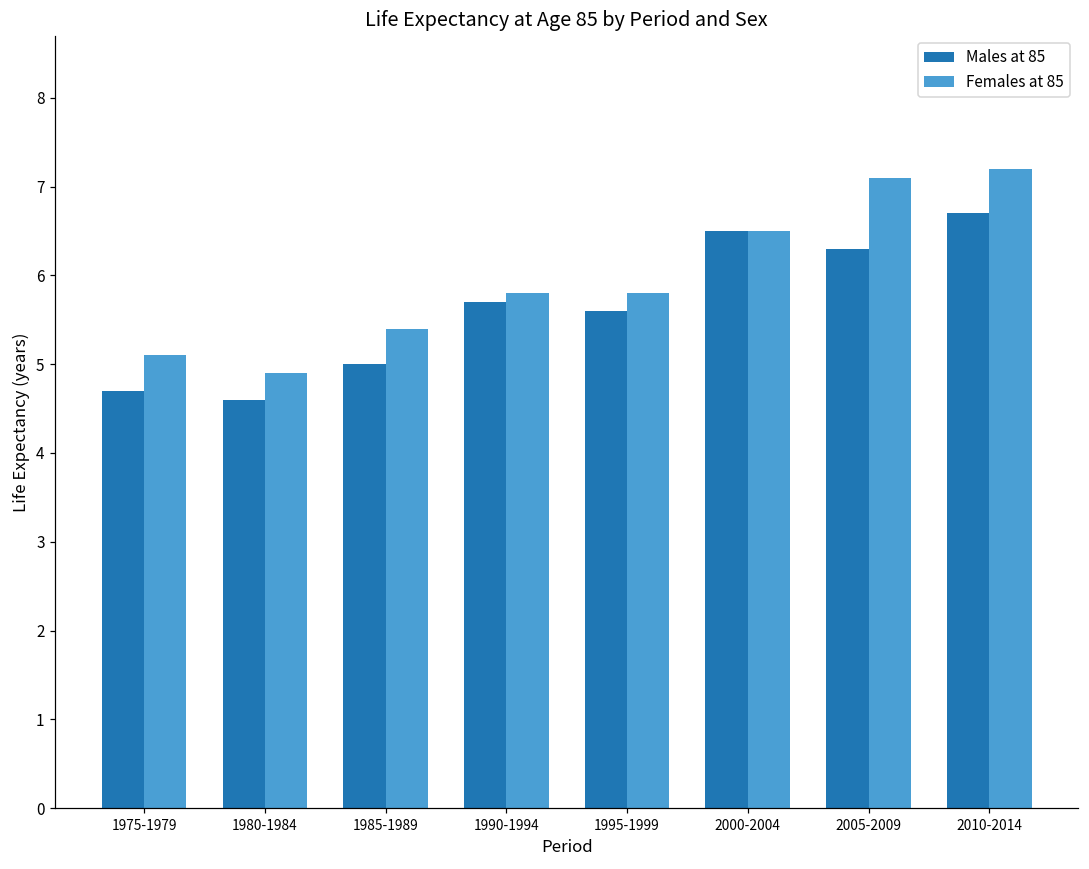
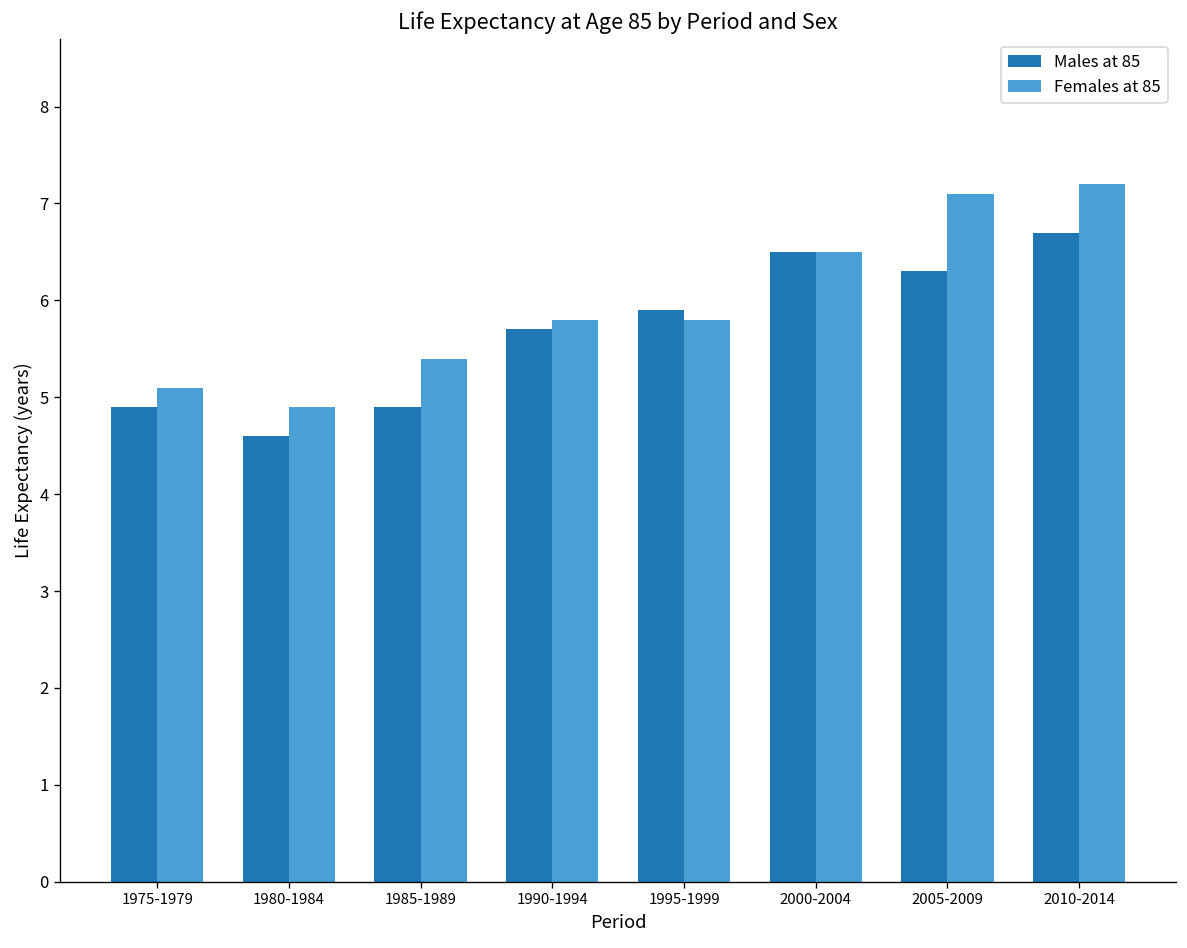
Males at 85, 1975-1979: 4.7 -> 4.9
Males at 85, 1985-1989: 5.0 -> 4.9
Males at 85, 1995-1999: 5.6 -> 5.9
